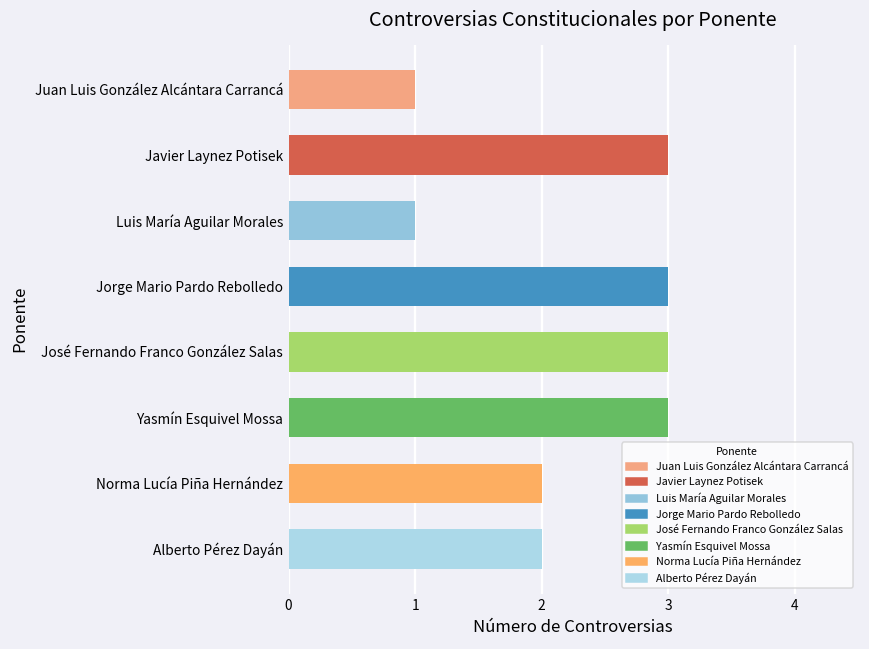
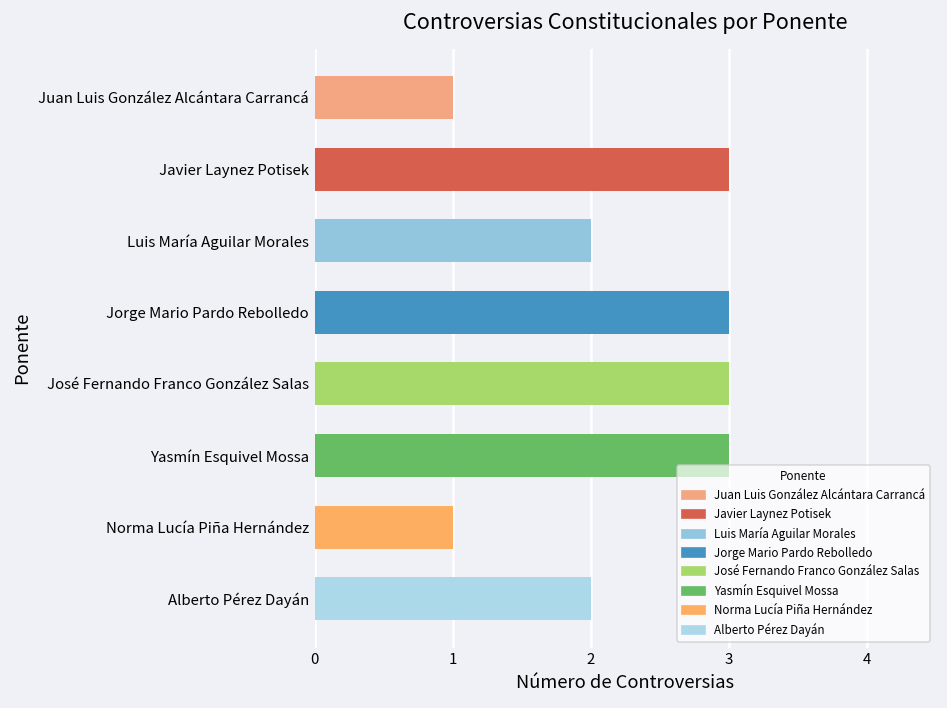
Luis María Aguilar Morales: 1 -> 2
Norma Lucía Piña Hernández: 2 -> 1
